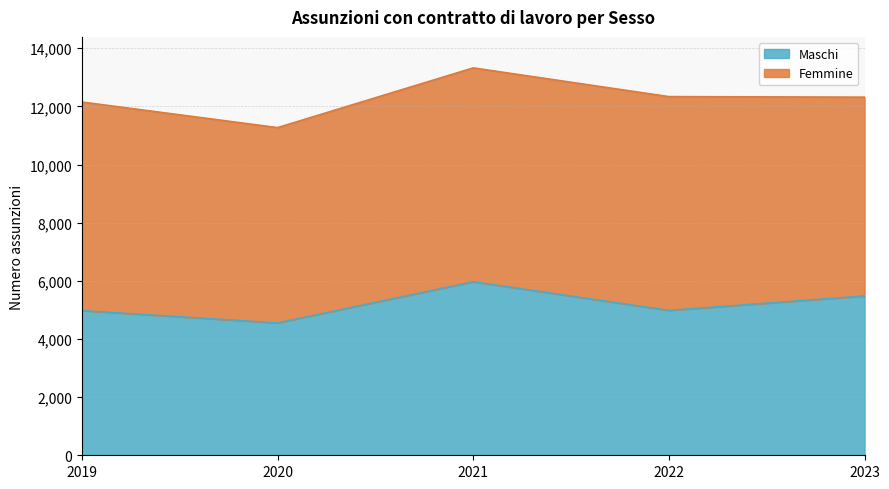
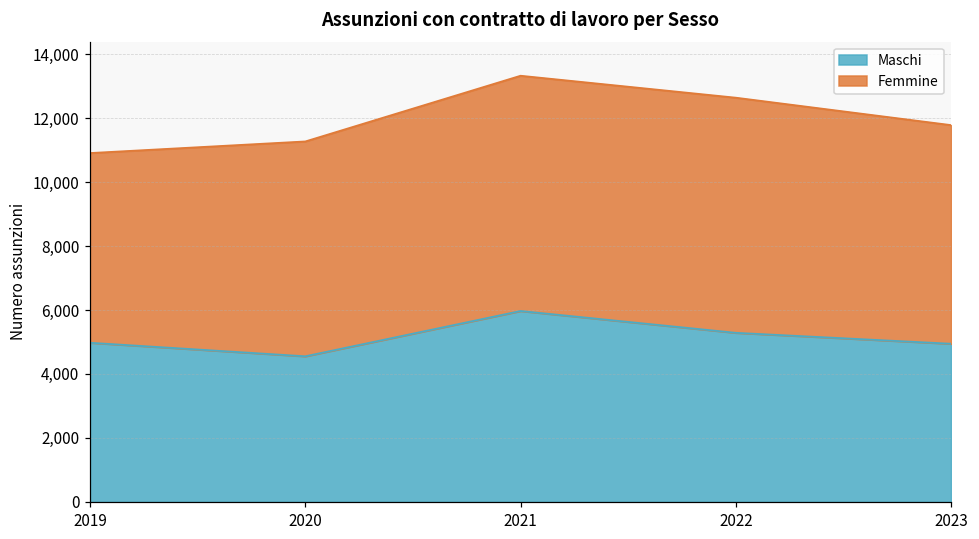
Femmine, 2019: 7,200 -> 5,900
Maschi, 2022: 5,000 -> 5,300
Maschi, 2023: 5,500 -> 4,900
